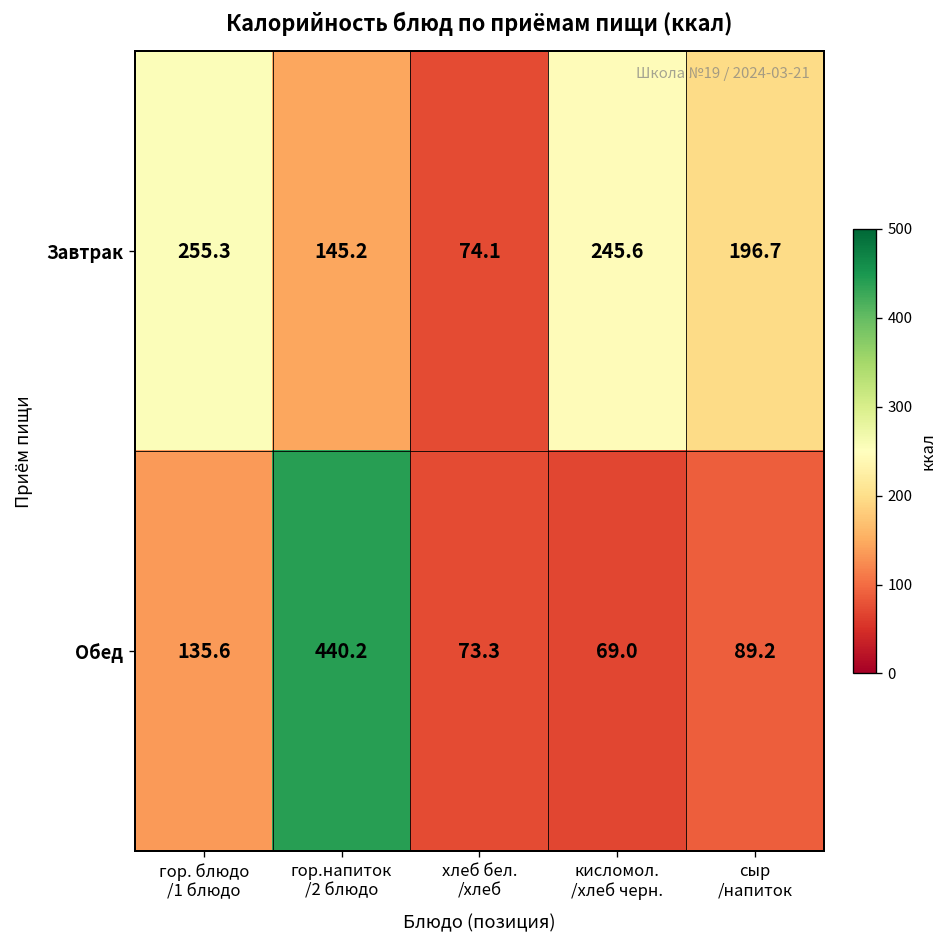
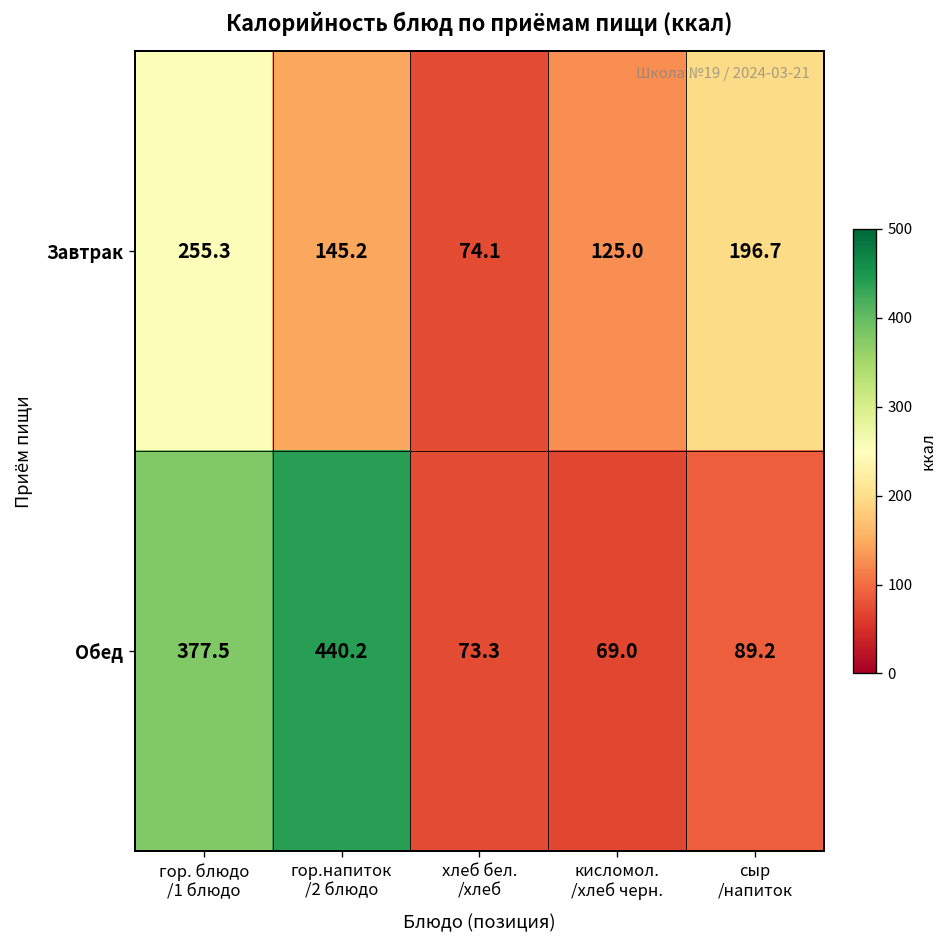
Завтрак, кисломол. /хлеб черн.: 245.6 -> 125.0
Обед, гор. блюдо /1 блюдо: 135.6 -> 377.5
